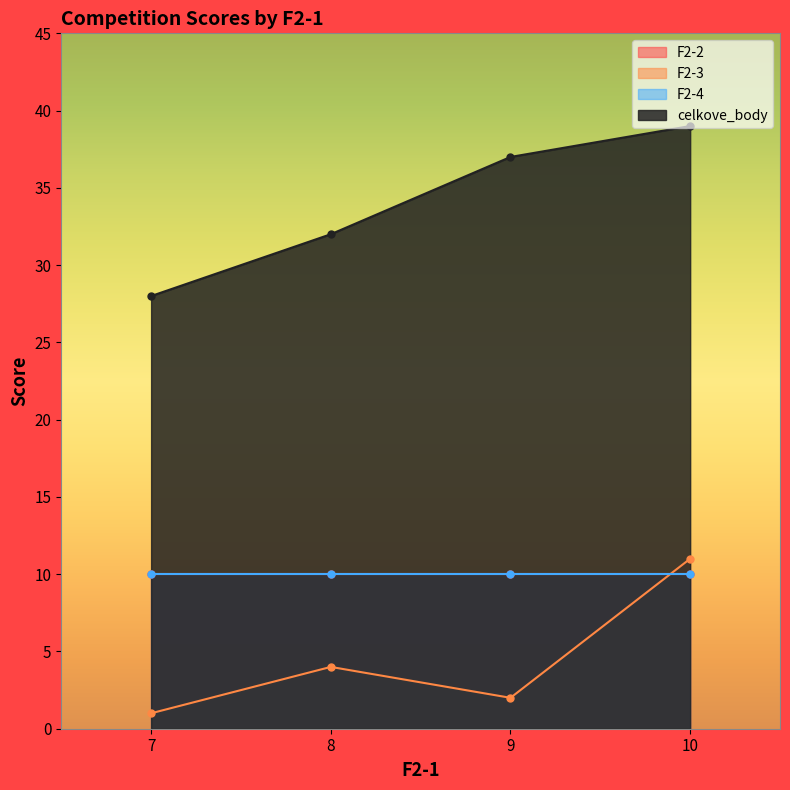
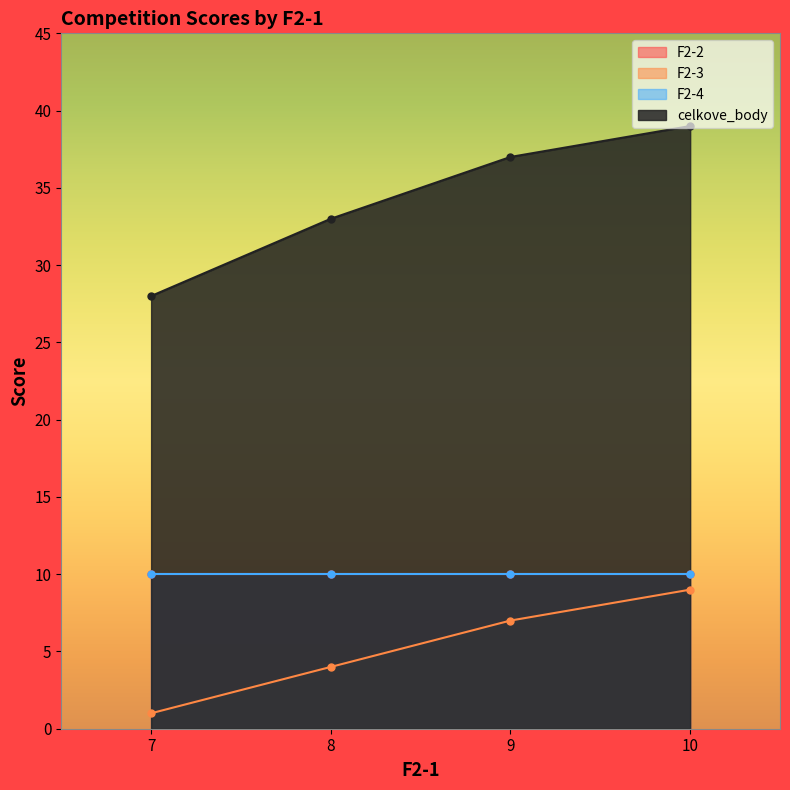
celkove_body, 8: 32 -> 33
F2-3, 9: 2 -> 7
F2-3, 10: 11 -> 9
